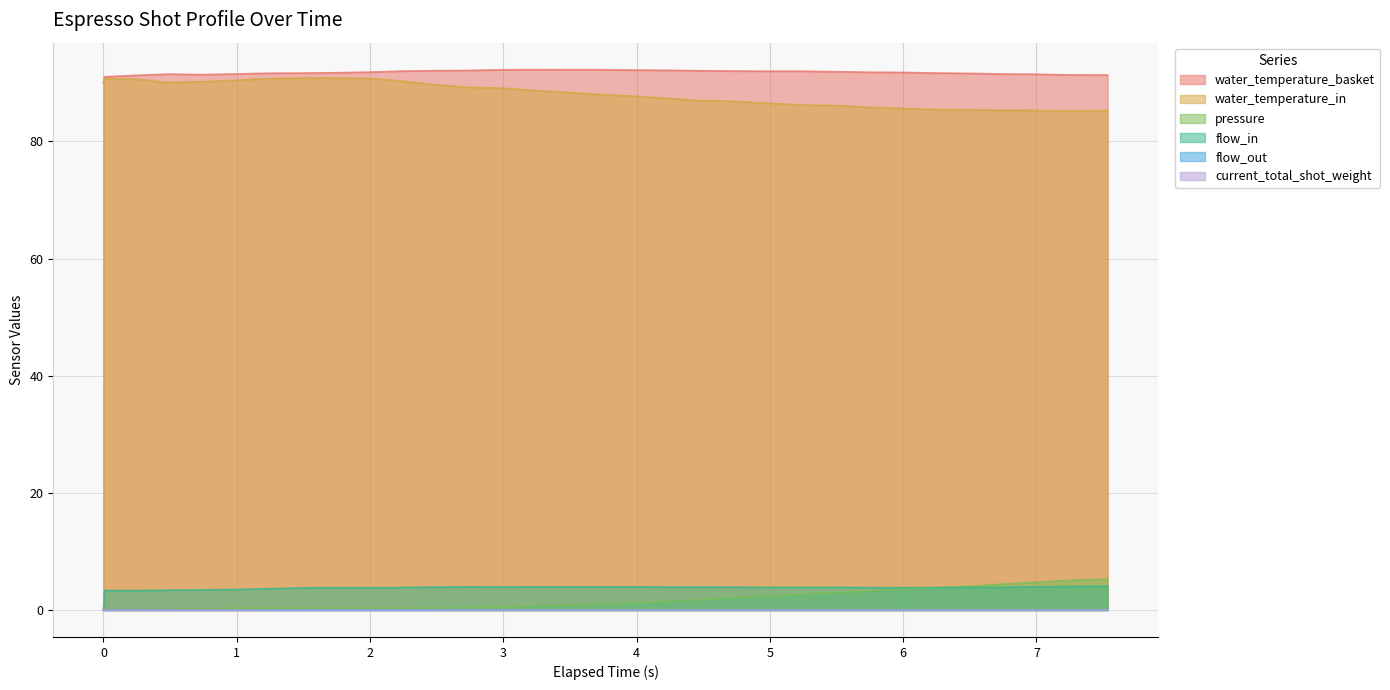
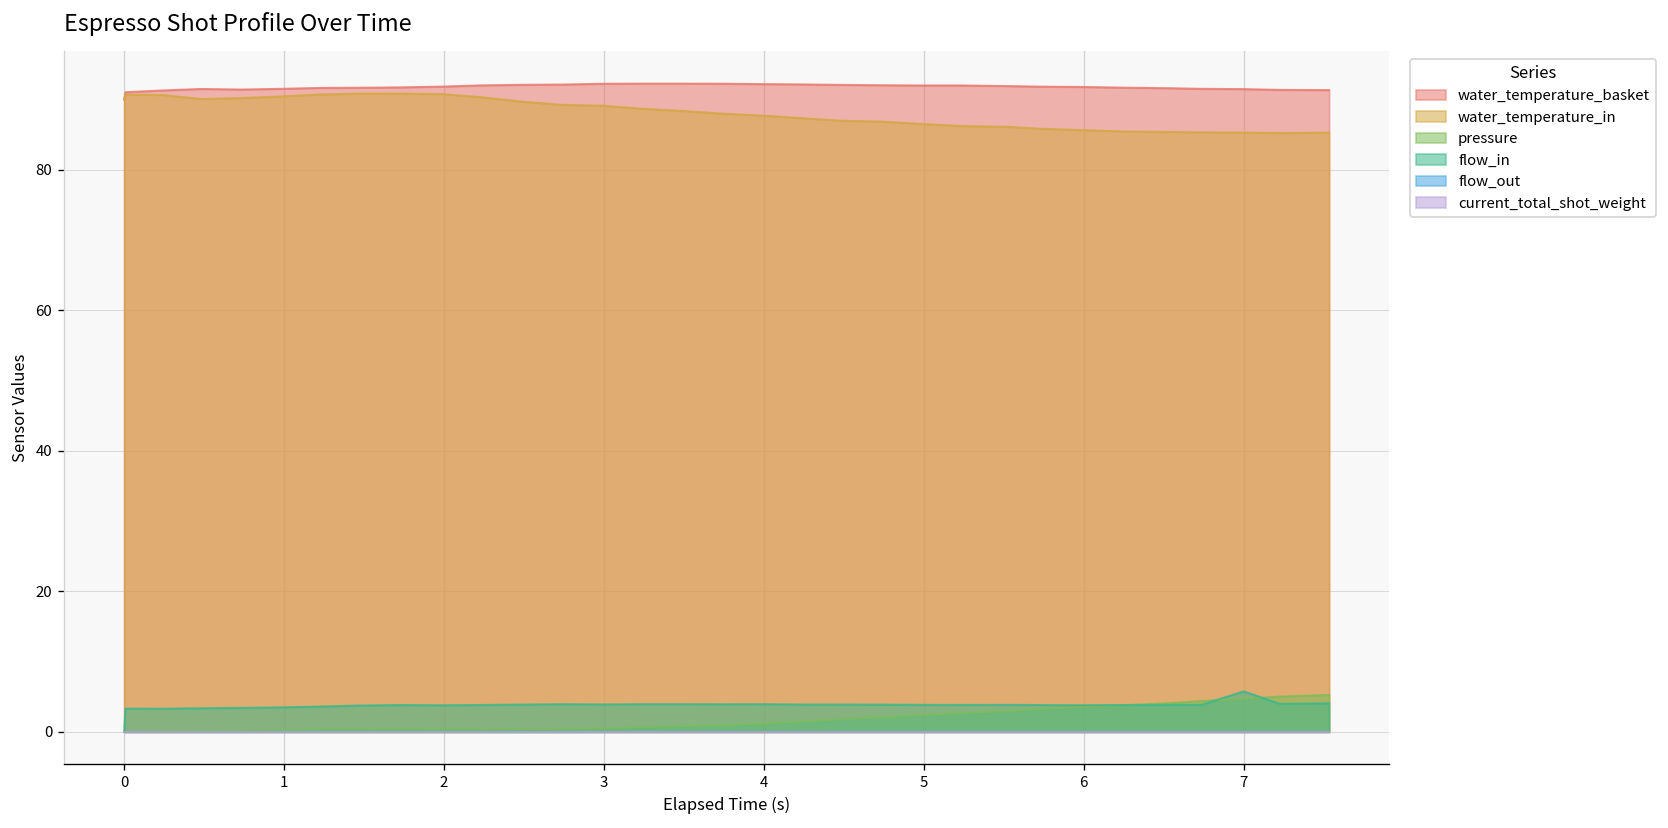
flow_in, 7: 4 -> 6
